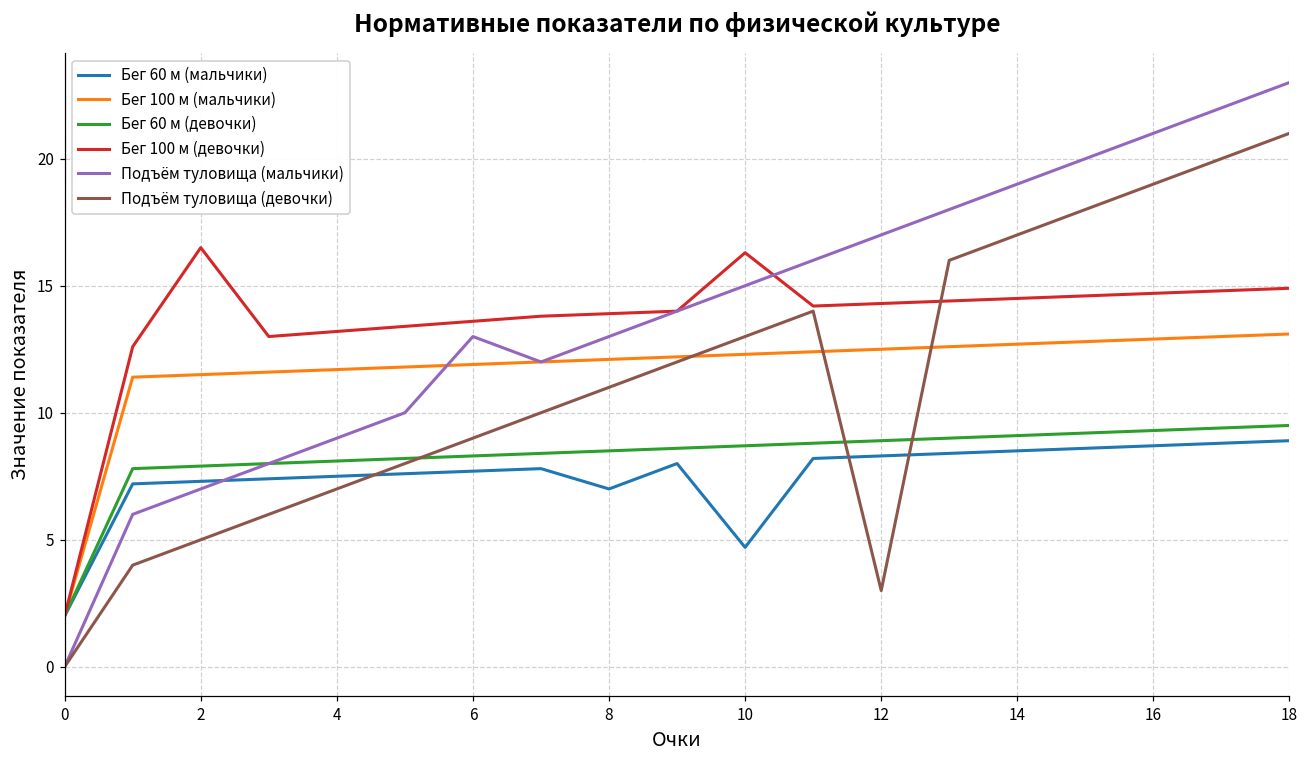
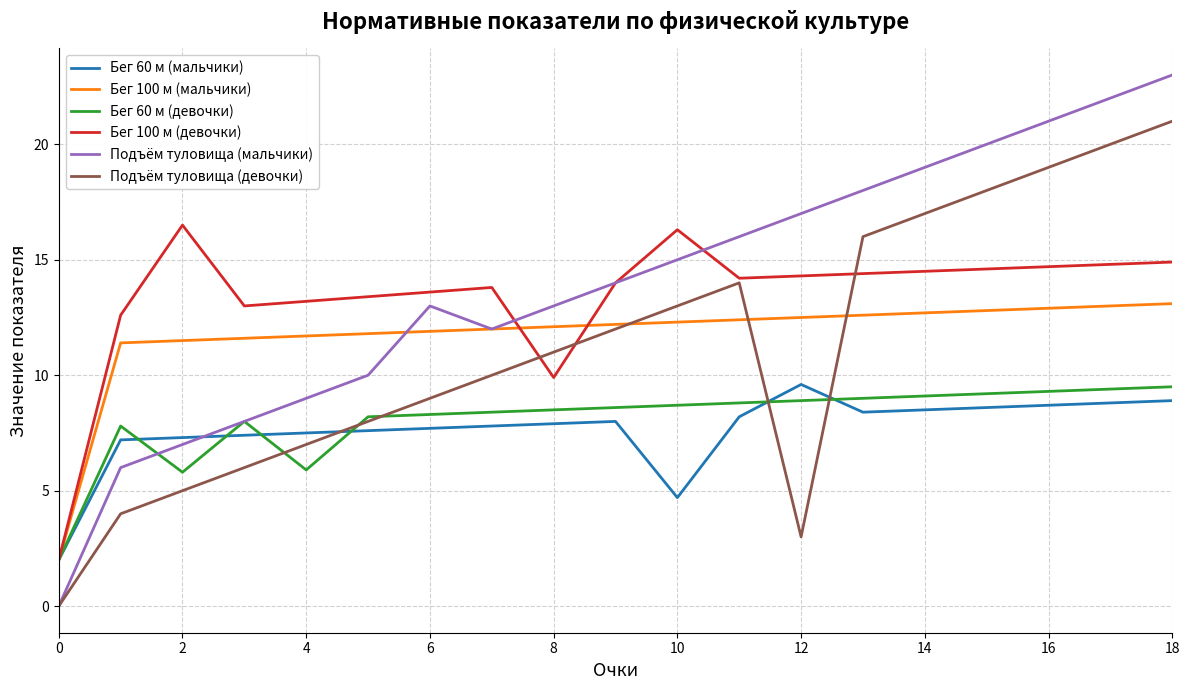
Бег 60 м (девочки), 2: 7.9 -> 5.8
Бег 60 м (девочки), 4: 8.1 -> 5.9
Бег 60 м (мальчики), 8: 7.0 -> 7.9
Бег 100 м (девочки), 8: 13.9 -> 9.9
Бег 60 м (мальчики), 12: 8.3 -> 9.6
